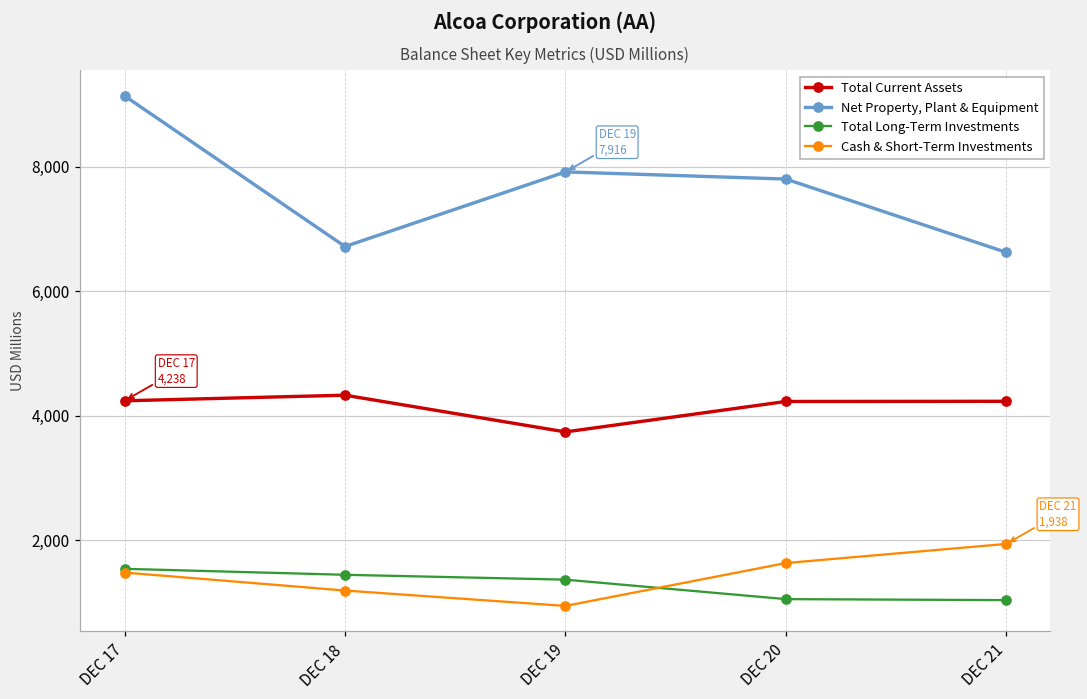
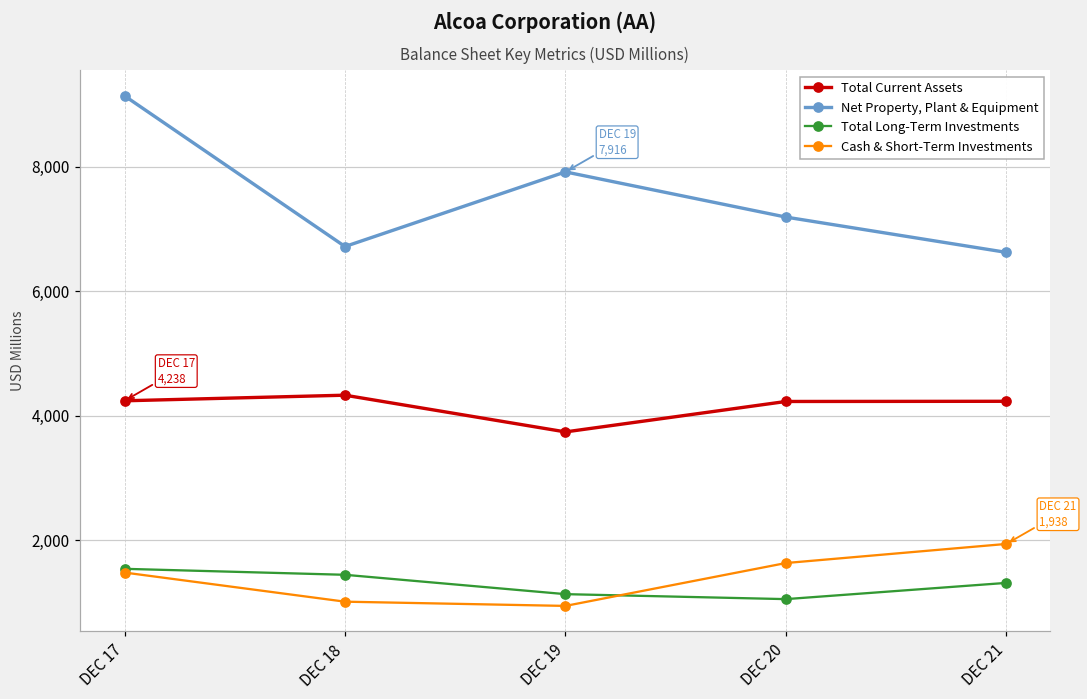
Cash & Short-Term Investments, DEC 18: 1,200 -> 1,000
Total Long-Term Investments, DEC 19: 1,400 -> 1,100
Net Property, Plant & Equipment, DEC 20: 7,800 -> 7,200
Total Long-Term Investments, DEC 21: 1,000 -> 1,300
